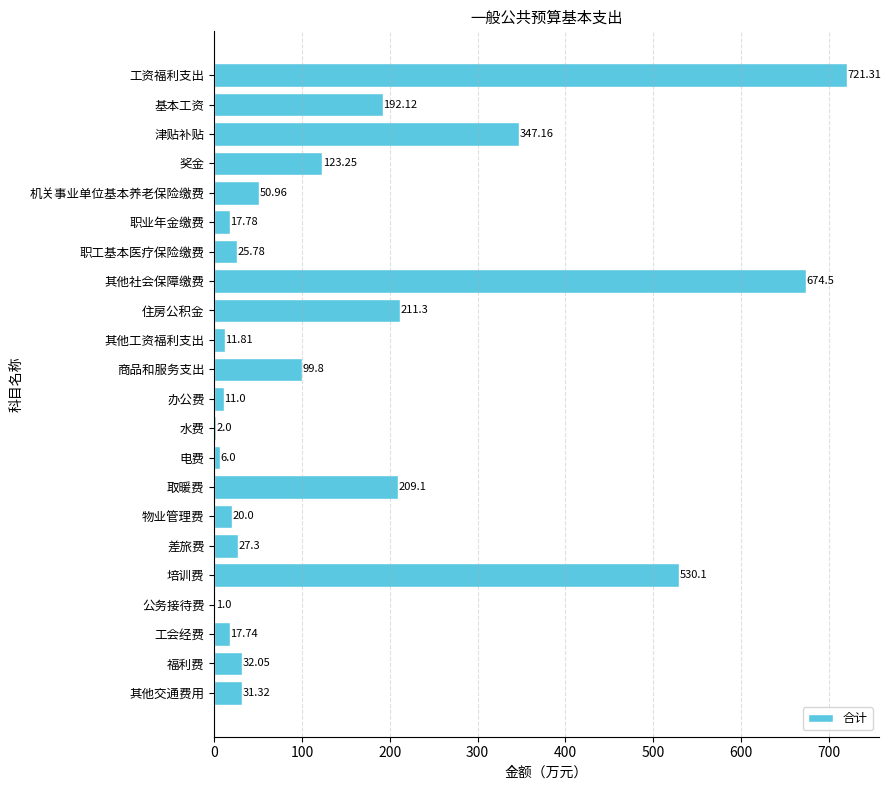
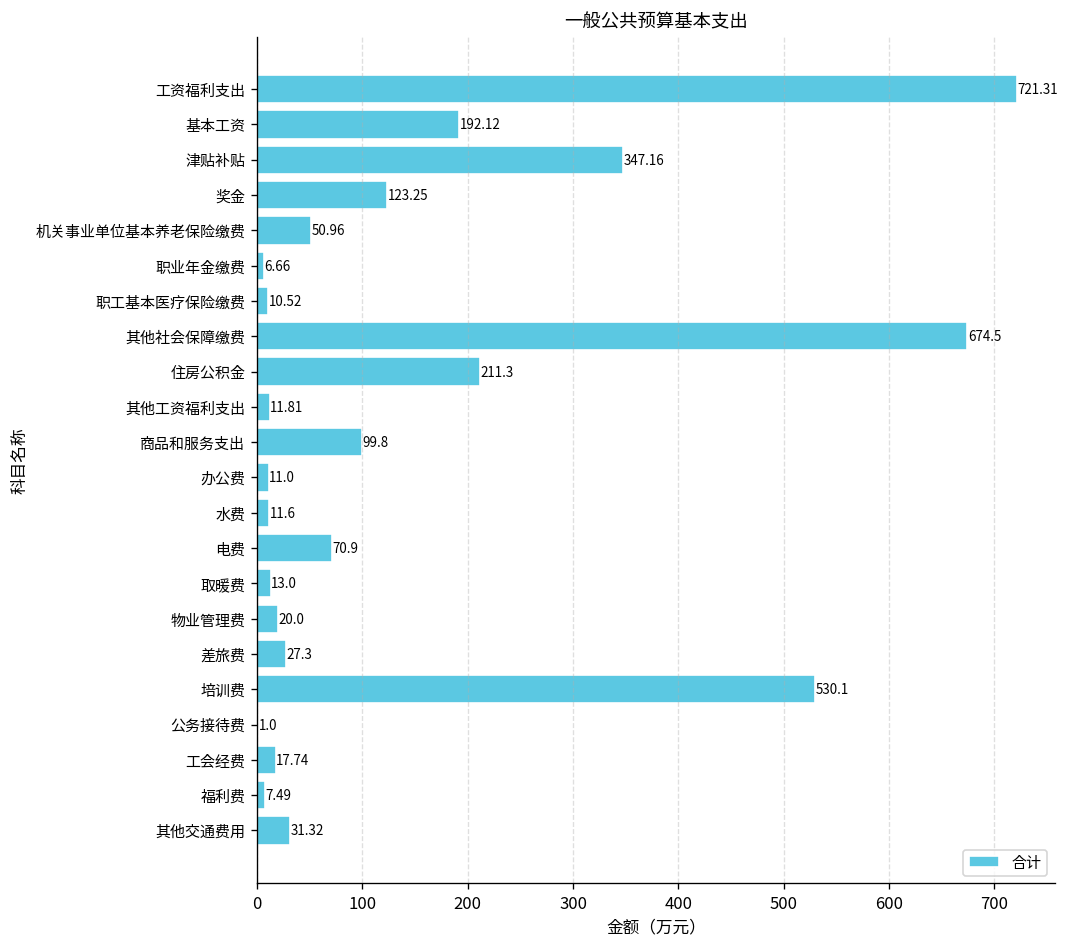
职业年金缴费: 17.78 -> 6.66
职工基本医疗保险缴费: 25.78 -> 10.52
水费: 2.0 -> 11.6
电费: 6.0 -> 70.9
取暖费: 209.1 -> 13.0
福利费: 32.05 -> 7.49
